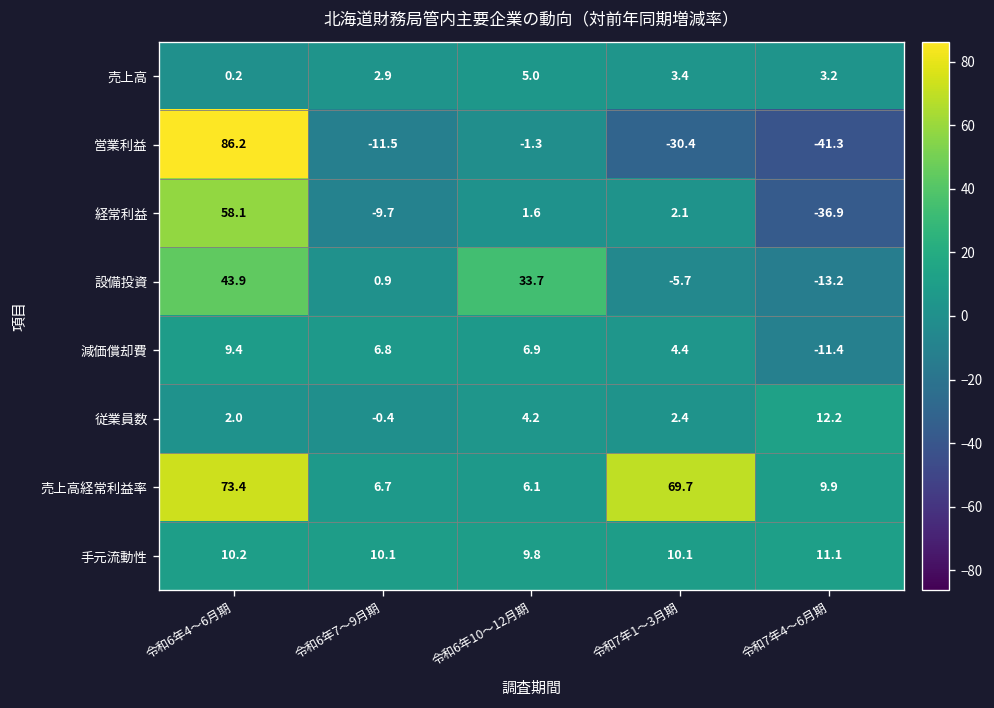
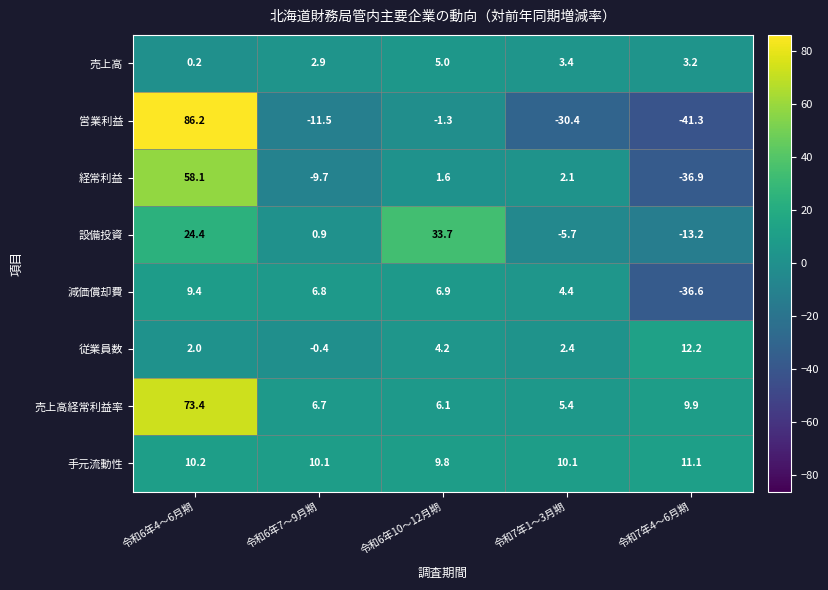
設備投資, 令和6年4～6月期: 43.9 -> 24.4
減価償却費, 令和7年4～6月期: -11.4 -> -36.6
売上高経常利益率, 令和7年1～3月期: 69.7 -> 5.4
